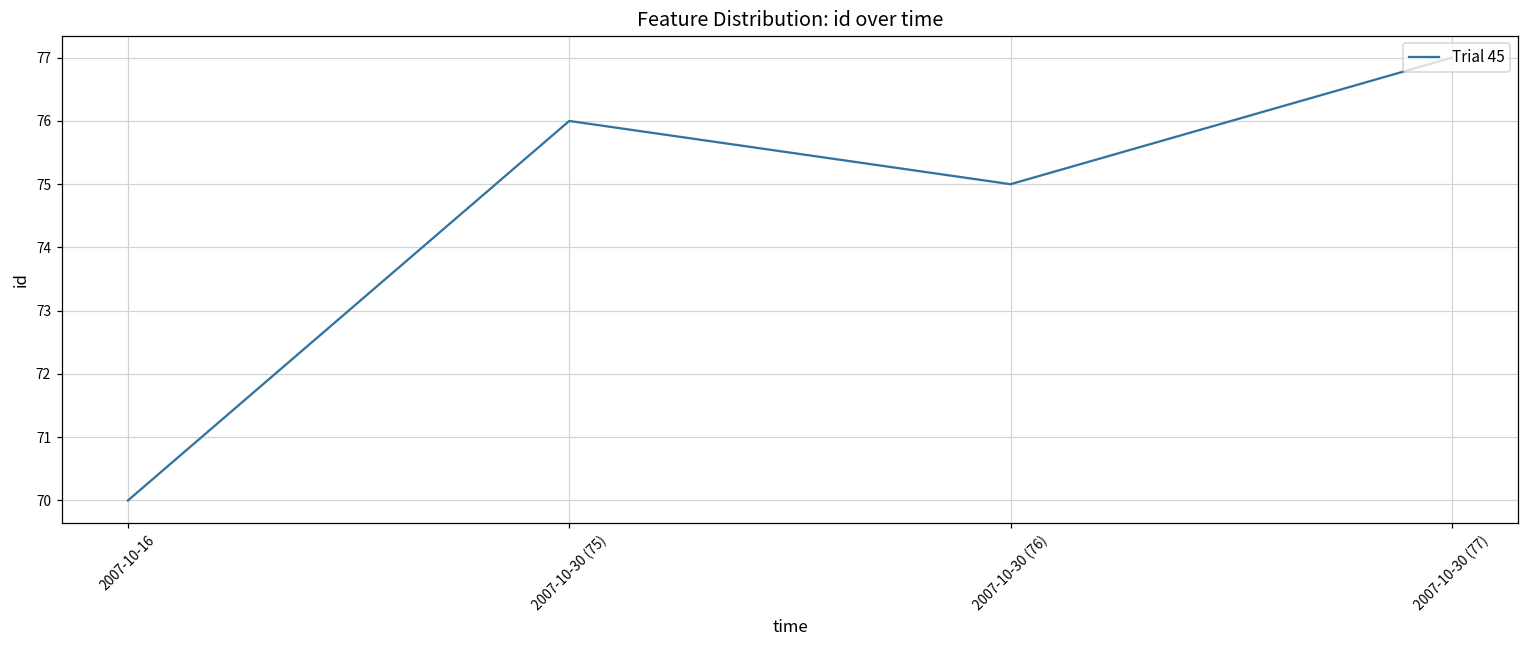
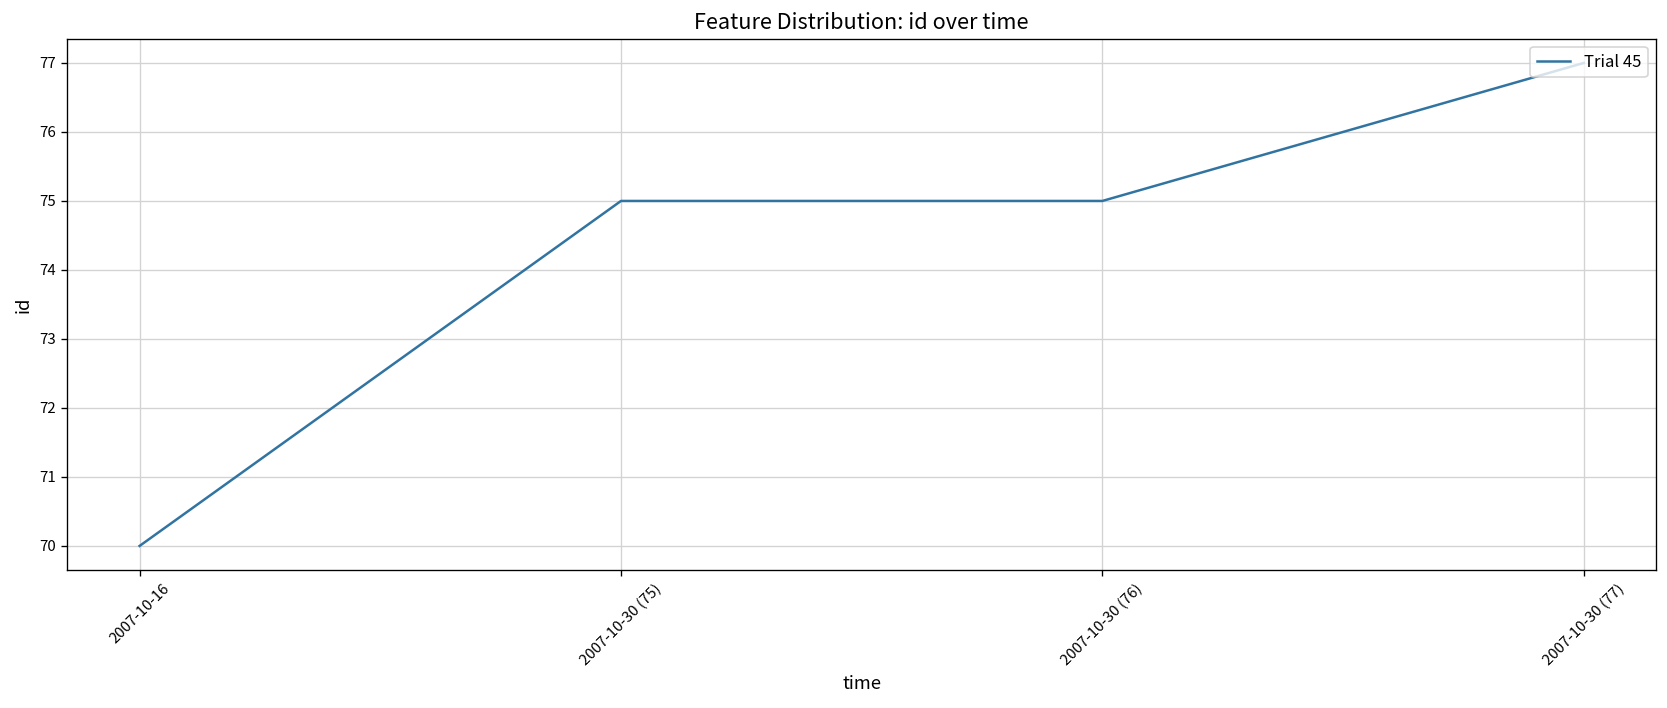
2007-10-30 (75): 76 -> 75
